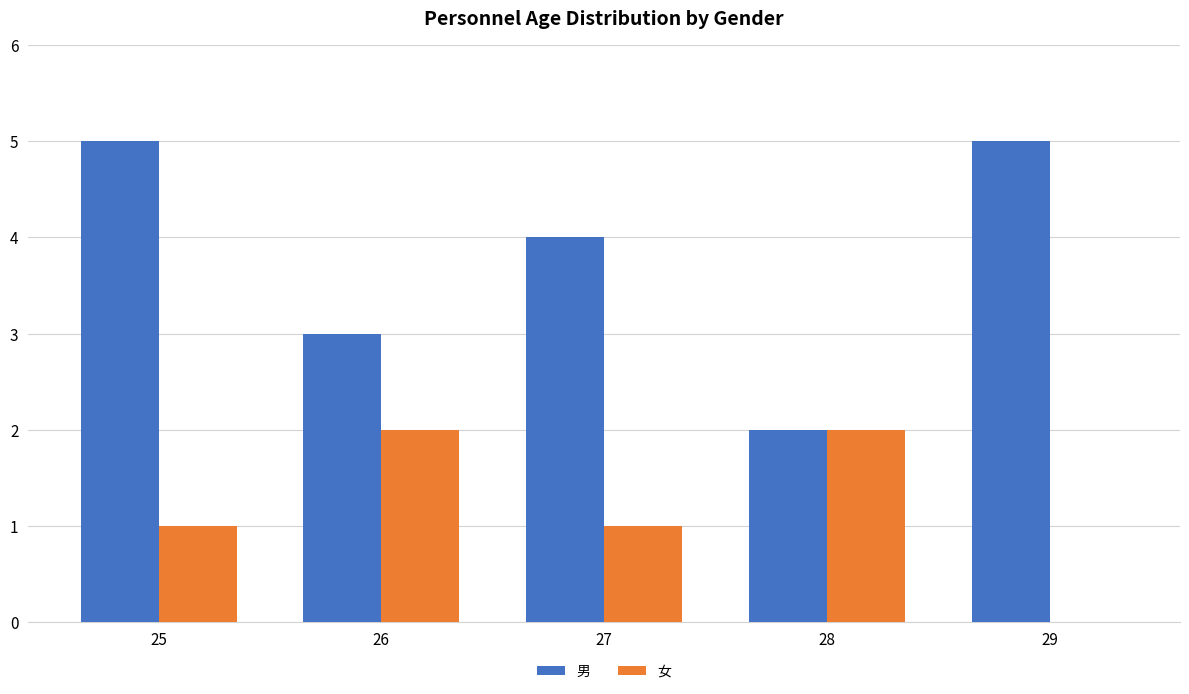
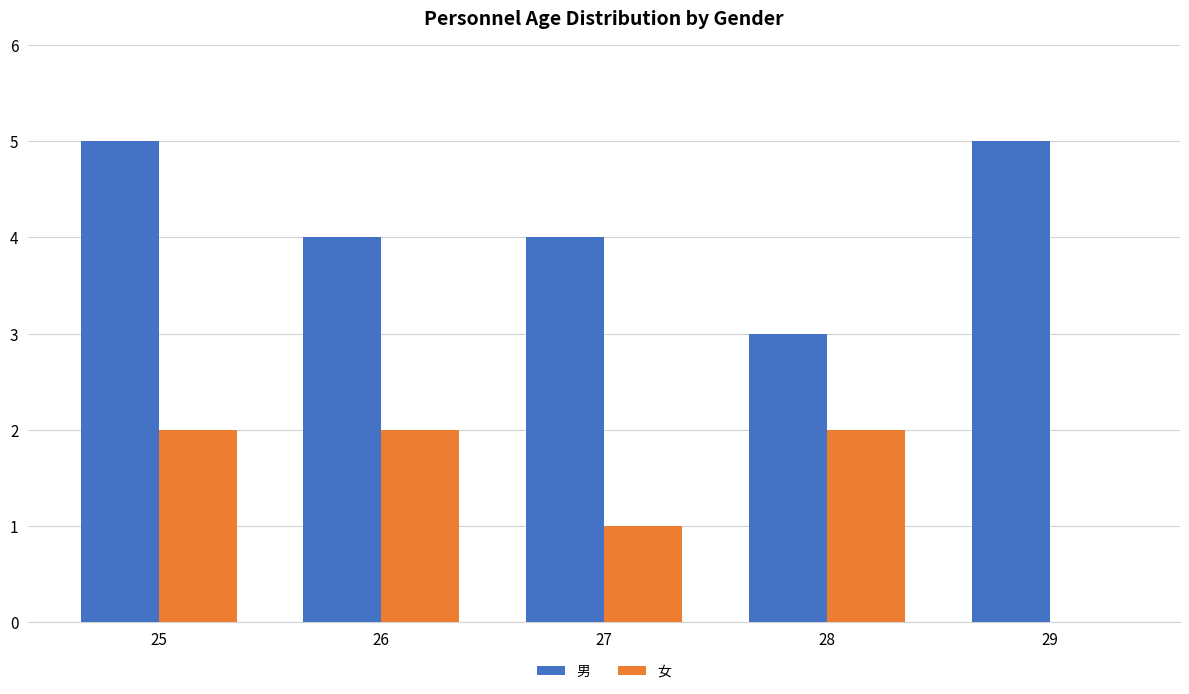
女, 25: 1 -> 2
男, 26: 3 -> 4
男, 28: 2 -> 3
